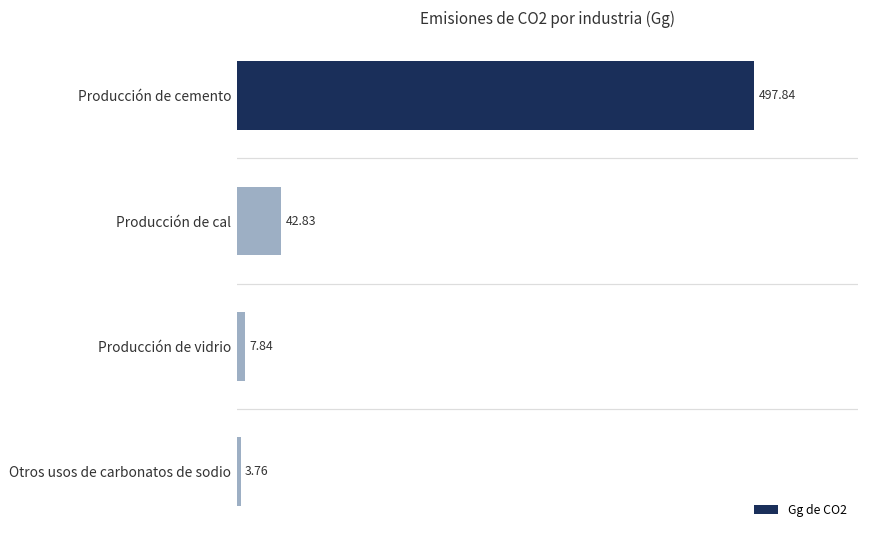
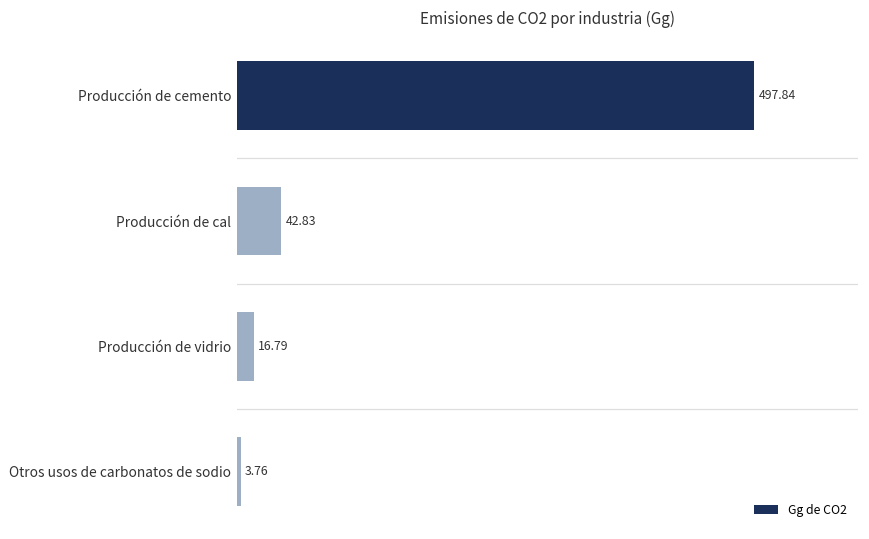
Producción de vidrio: 7.84 -> 16.79
